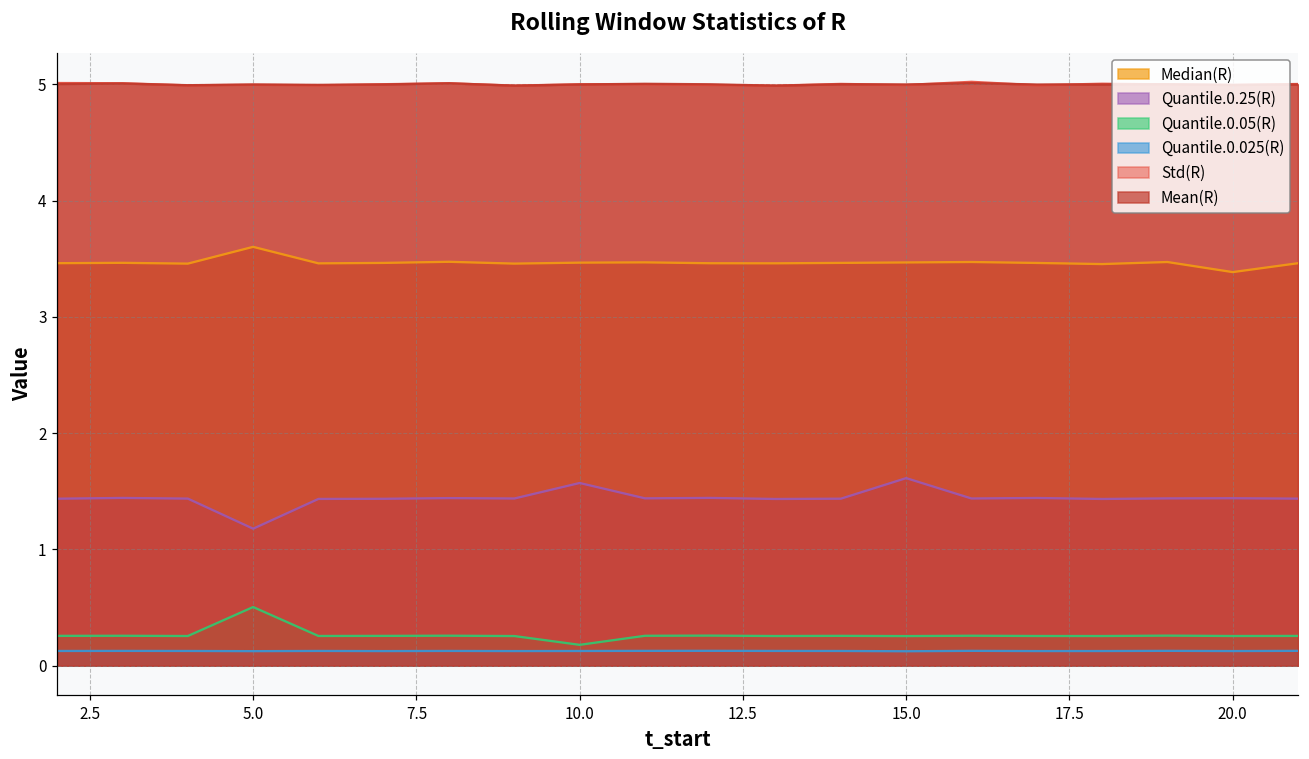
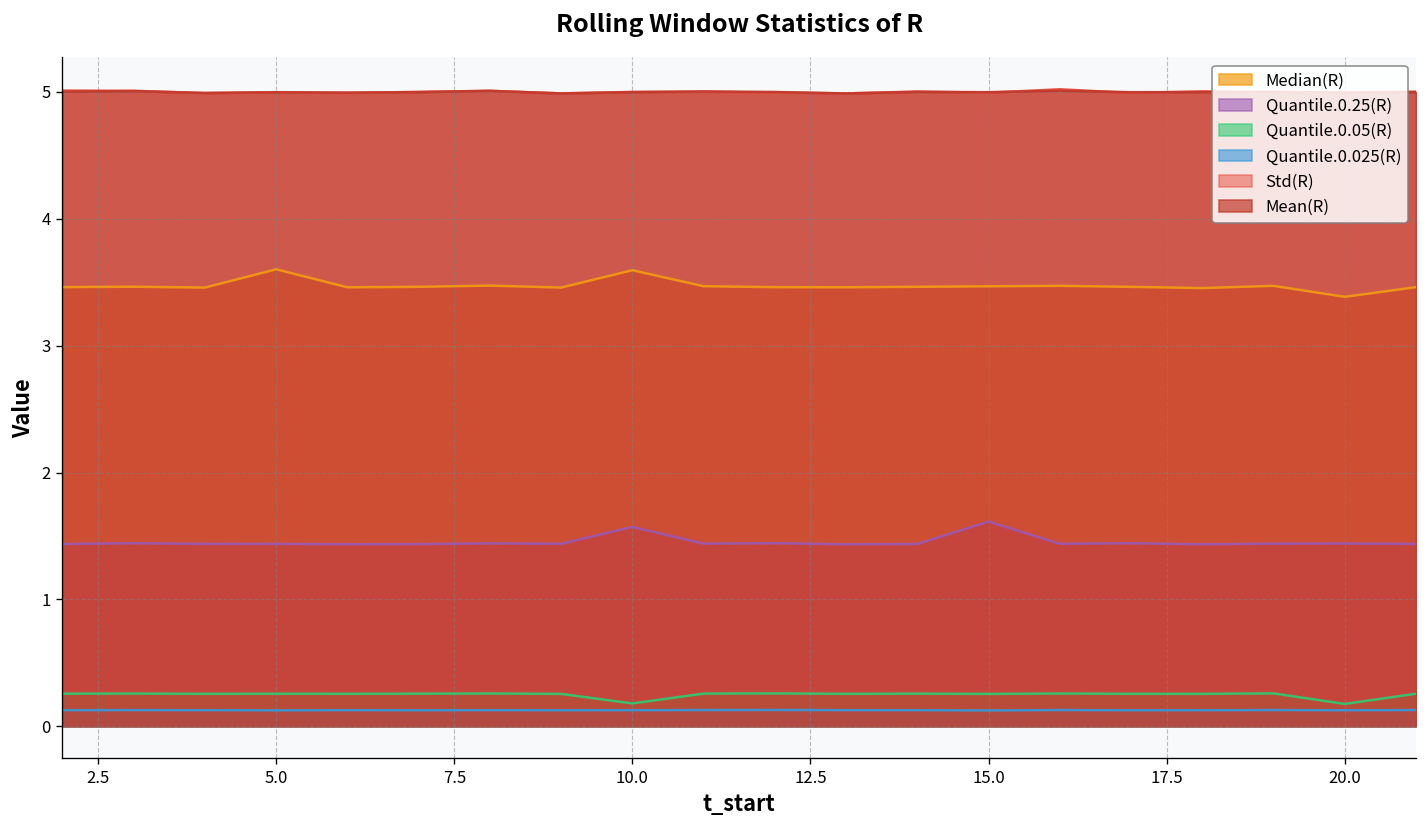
Quantile.0.25(R), 5.0: 1.18 -> 1.44
Quantile.0.05(R), 5.0: 0.50 -> 0.26
Median(R), 10.0: 3.47 -> 3.59
Quantile.0.05(R), 20.0: 0.26 -> 0.18
